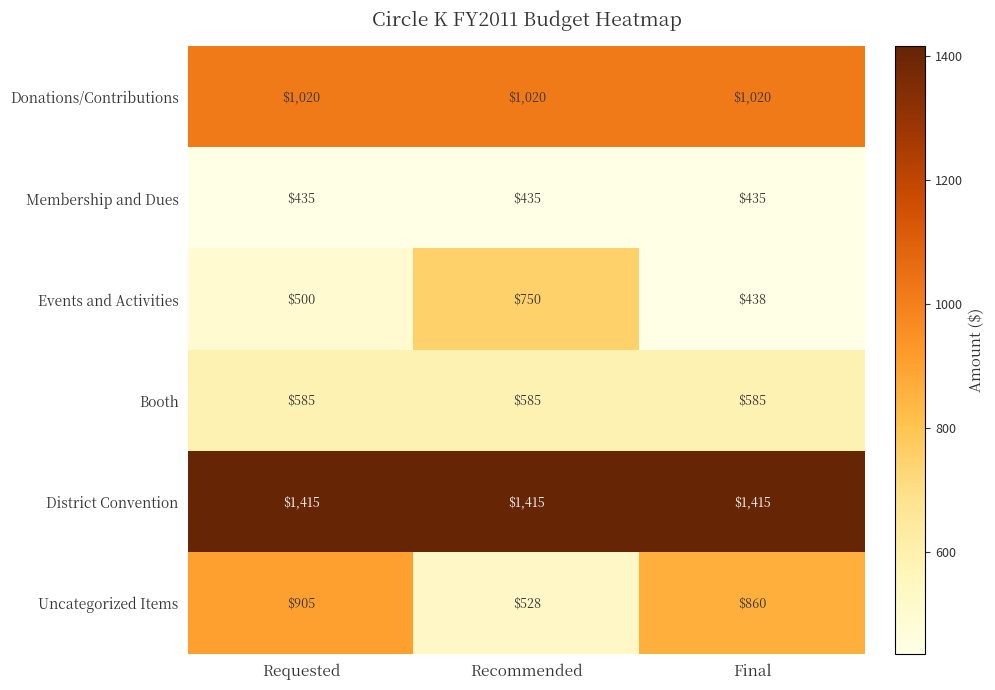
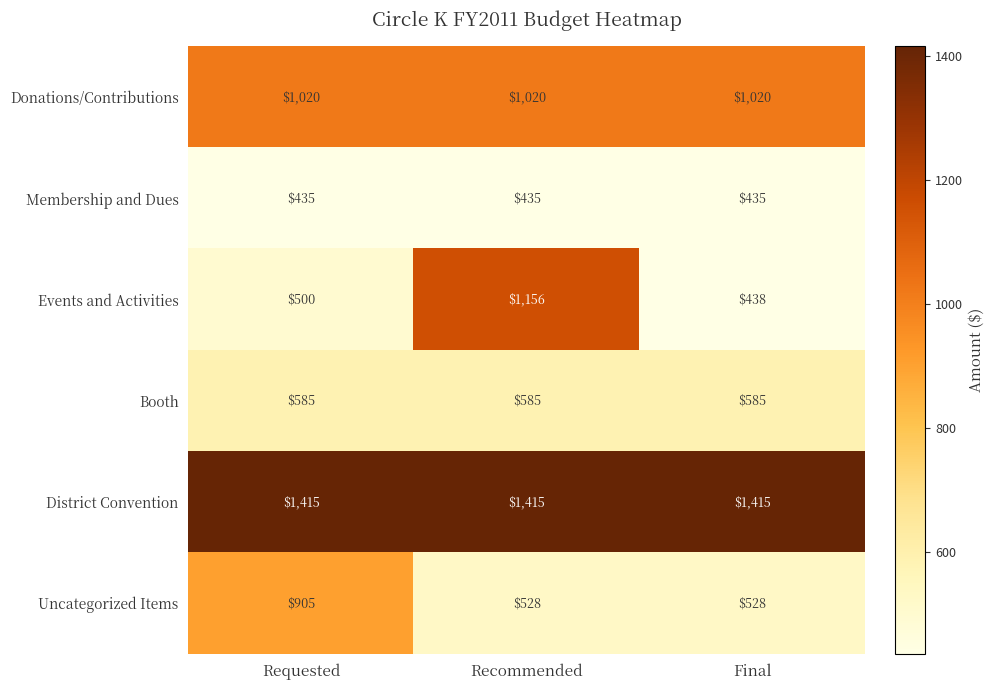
Events and Activities, Recommended: $750 -> $1,156
Uncategorized Items, Final: $860 -> $528
